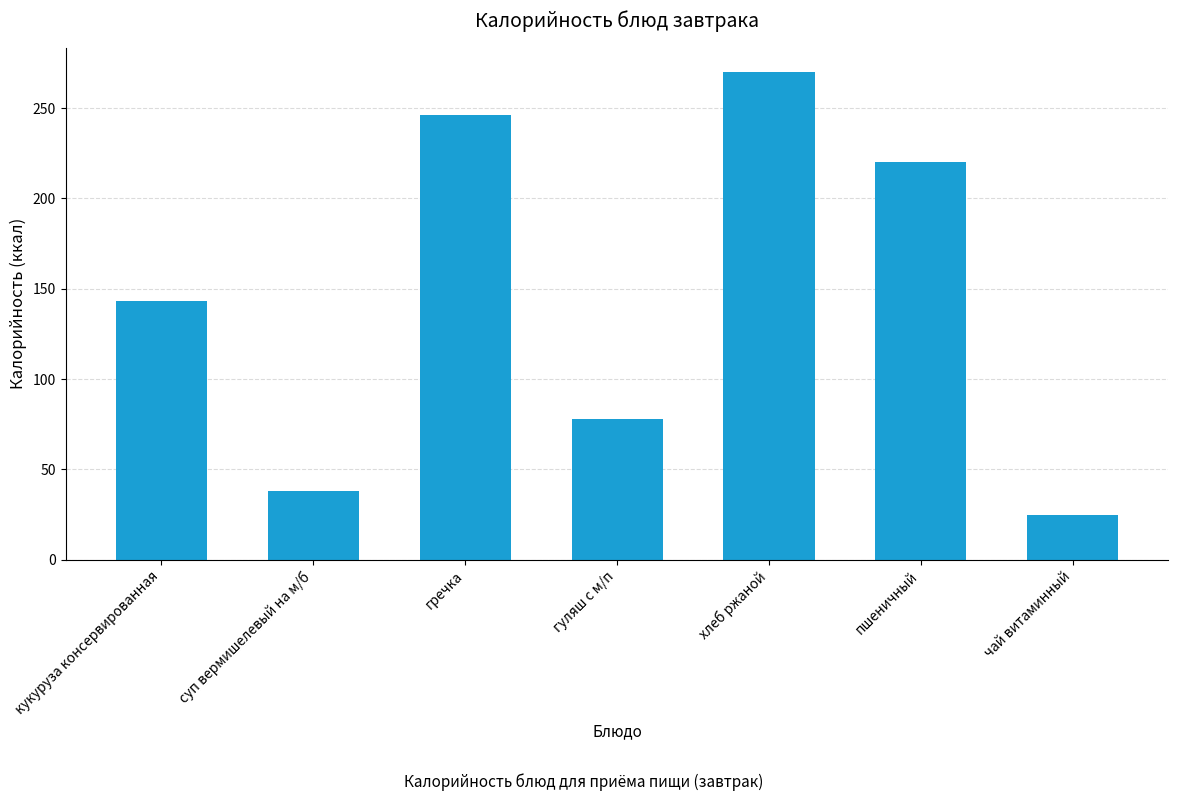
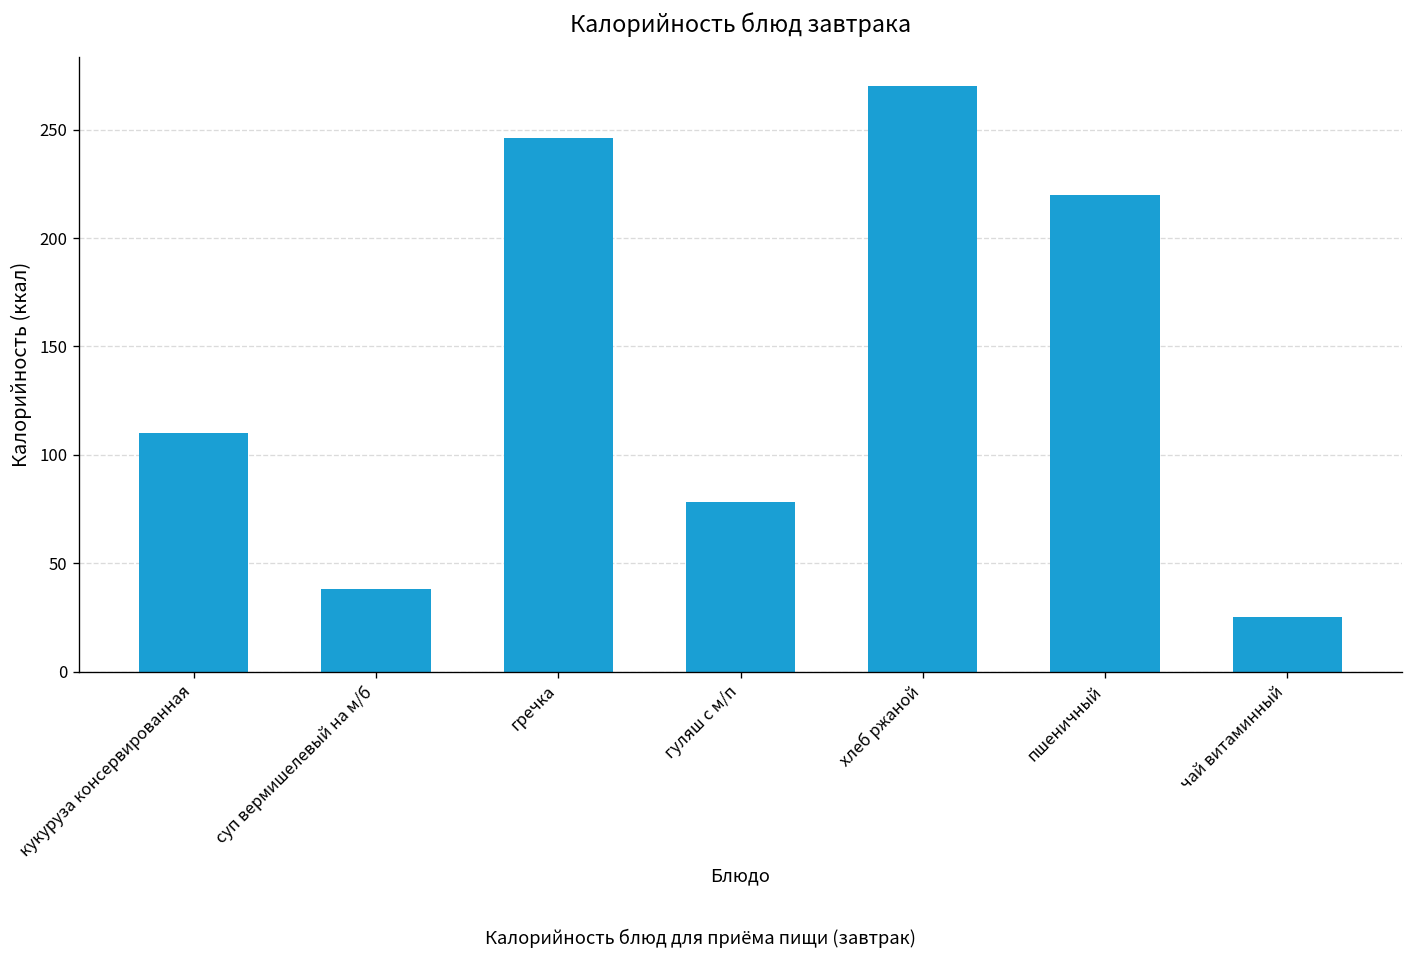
кукуруза консервированная: 143 -> 110
